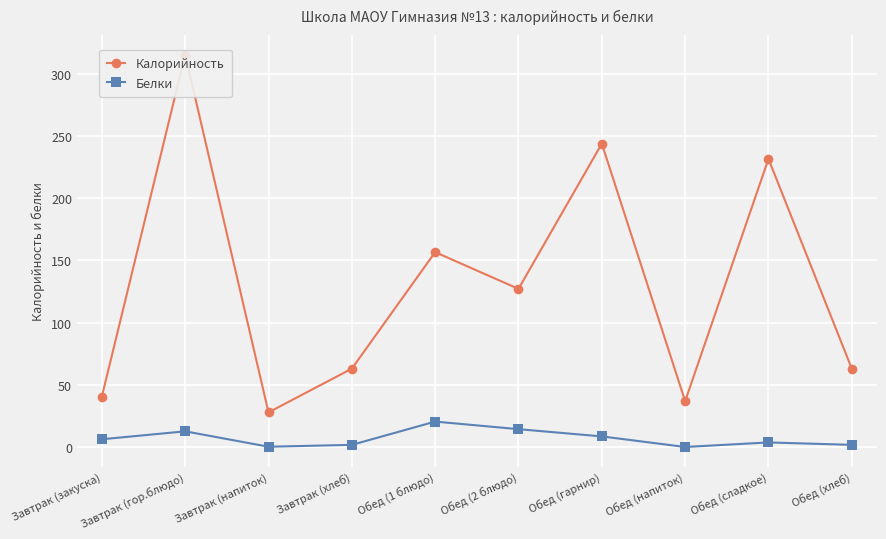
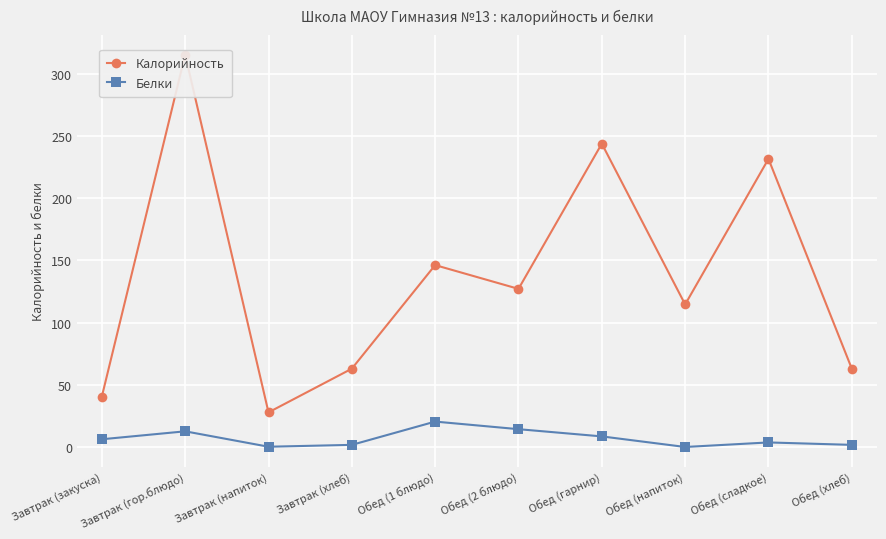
Калорийность, Обед (1 блюдо): 157 -> 146
Калорийность, Обед (напиток): 37 -> 115
